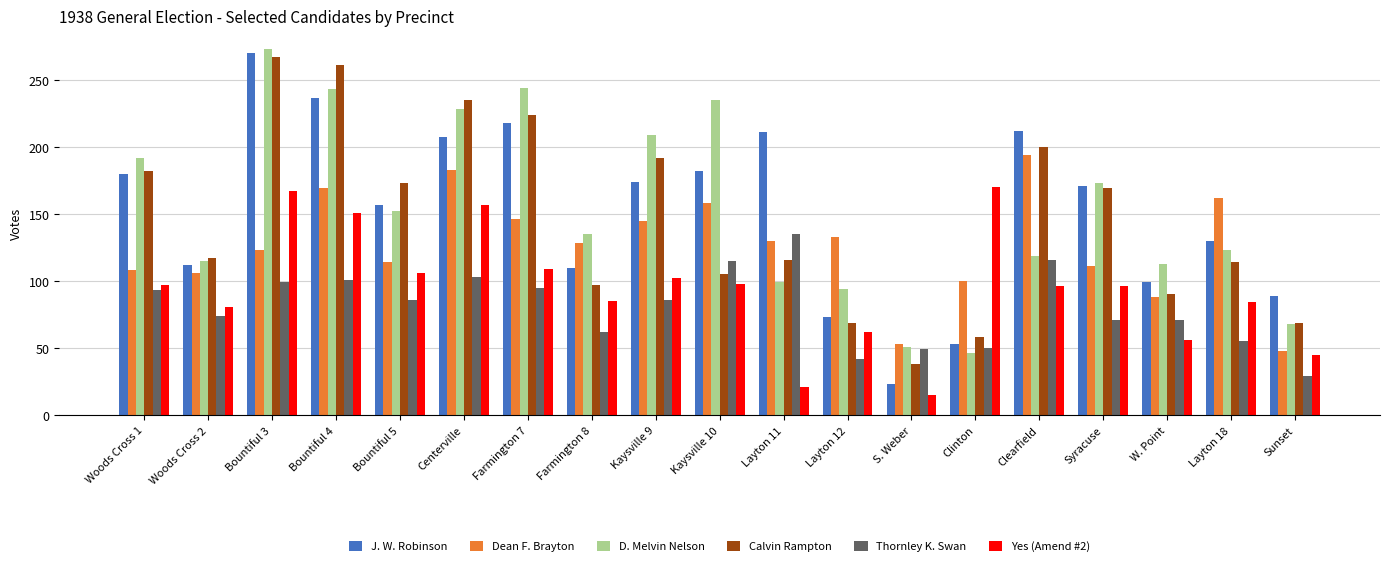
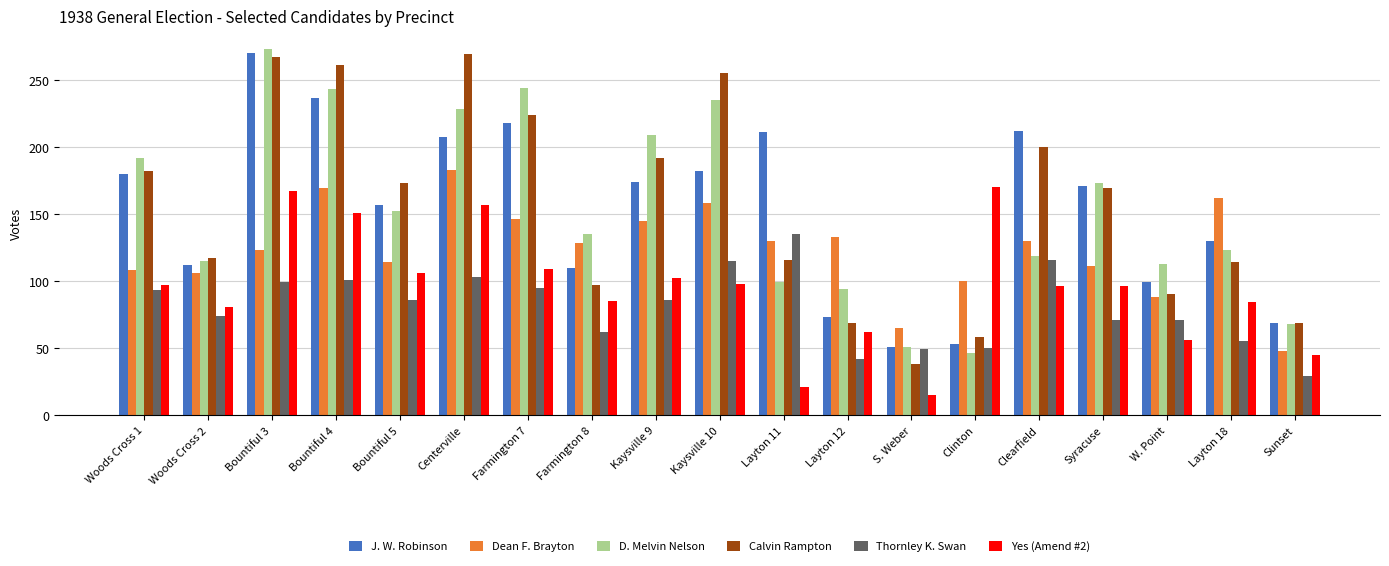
Calvin Rampton, Centerville: 235 -> 269
Calvin Rampton, Kaysville 10: 105 -> 255
J. W. Robinson, S. Weber: 23 -> 51
Dean F. Brayton, S. Weber: 53 -> 65
Dean F. Brayton, Clearfield: 194 -> 130
J. W. Robinson, Sunset: 89 -> 69
